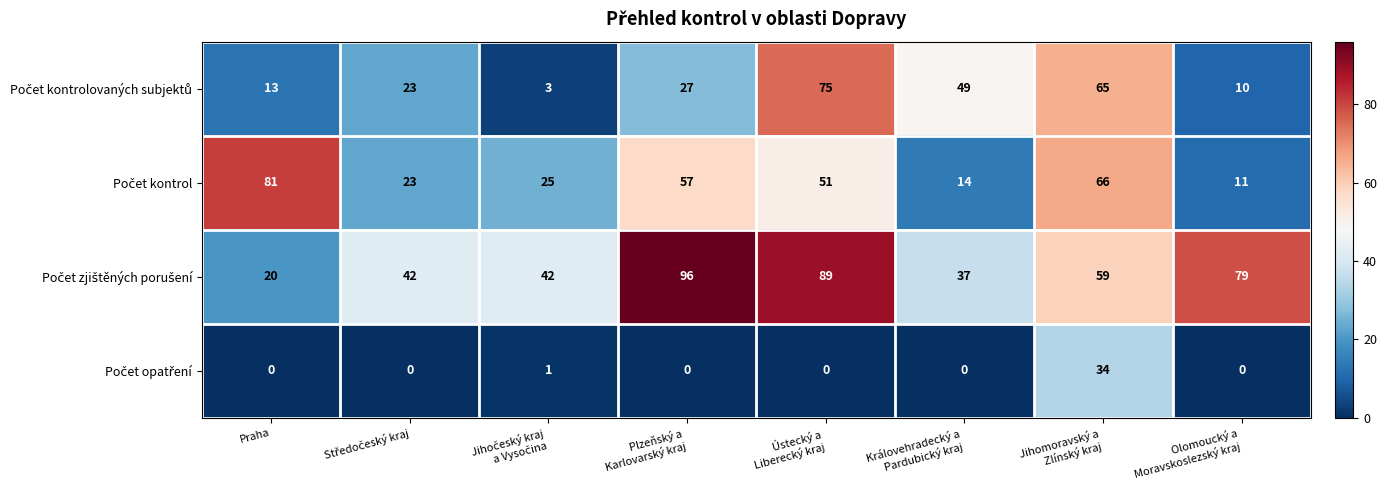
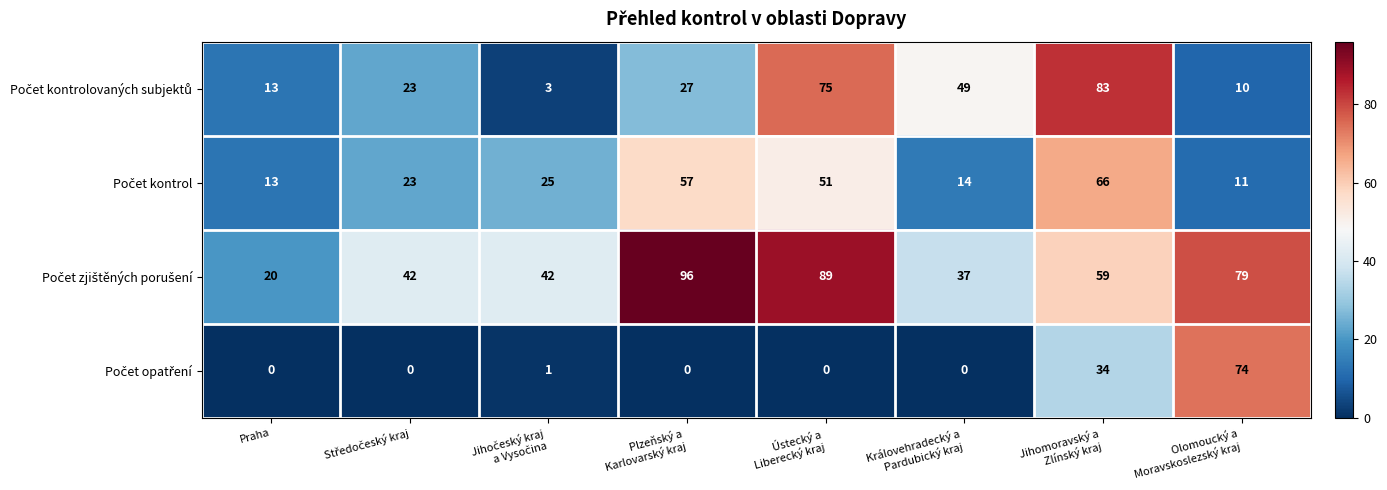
Počet kontrolovaných subjektů, Jihomoravský a Zlínský kraj: 65 -> 83
Počet kontrol, Praha: 81 -> 13
Počet opatření, Olomoucký a Moravskoslezský kraj: 0 -> 74
